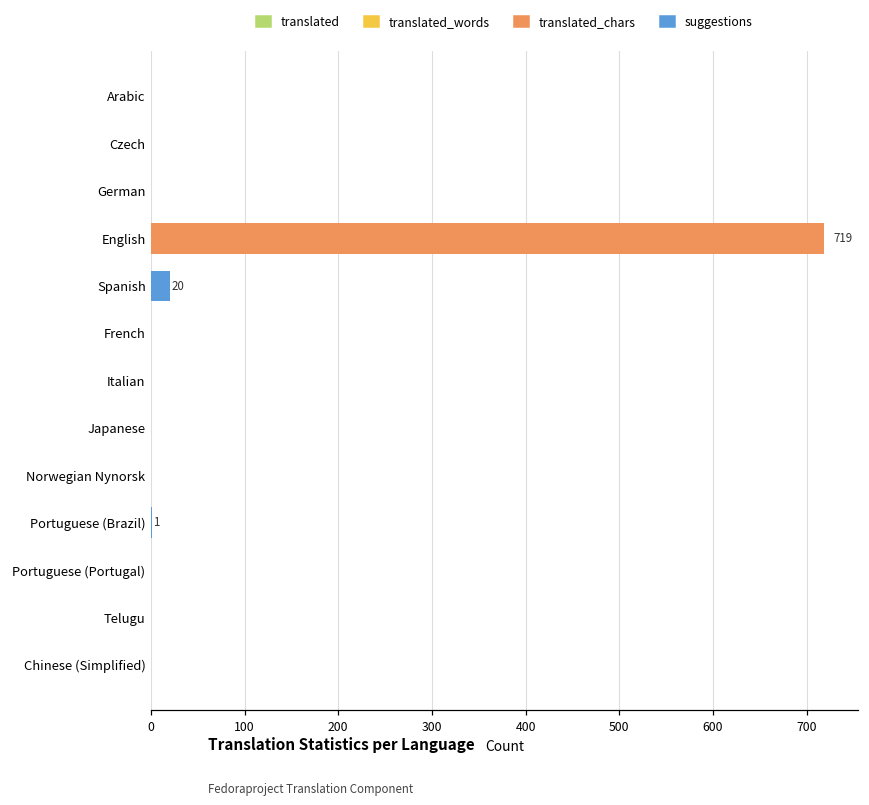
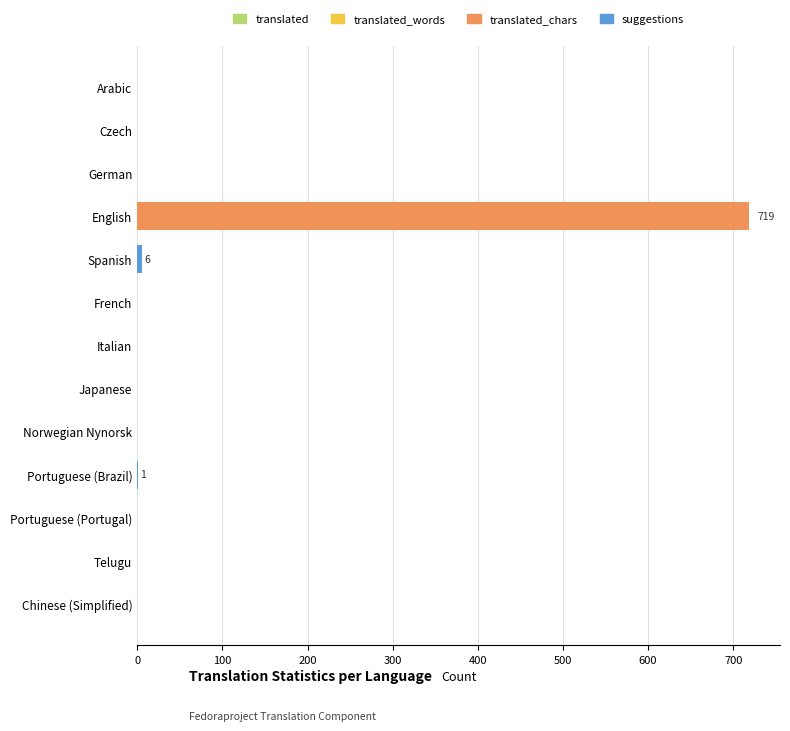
suggestions, Spanish: 20 -> 6
